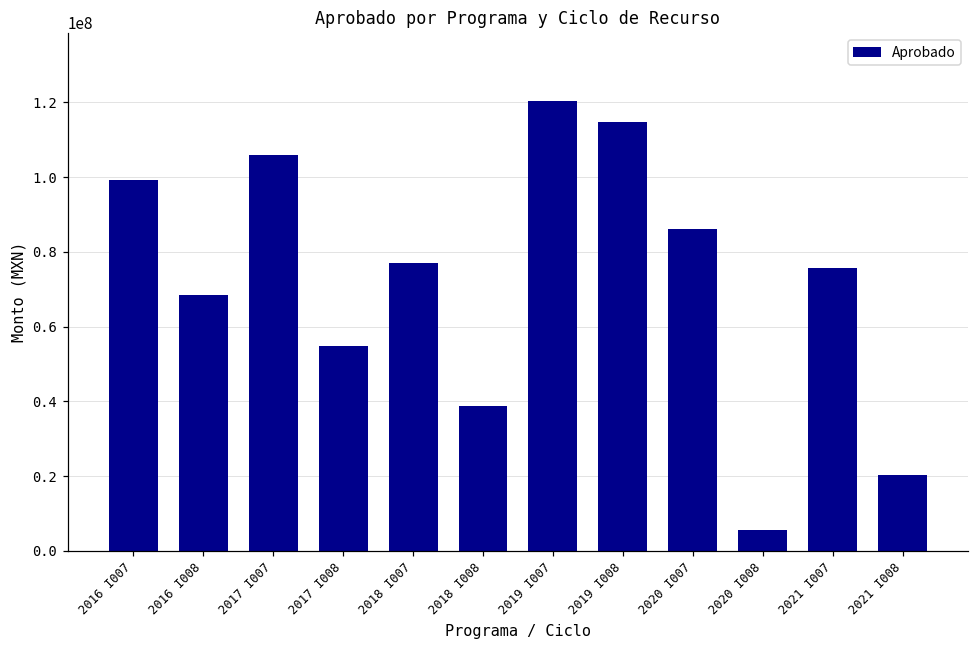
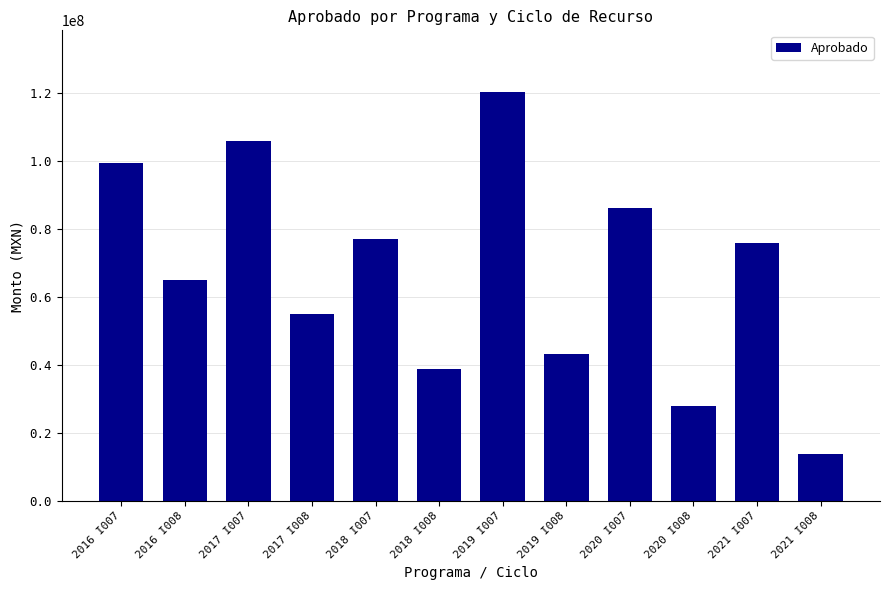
2016 I008: 68000000 -> 65000000
2019 I008: 115000000 -> 43000000
2020 I008: 6000000 -> 28000000
2021 I008: 20000000 -> 14000000
